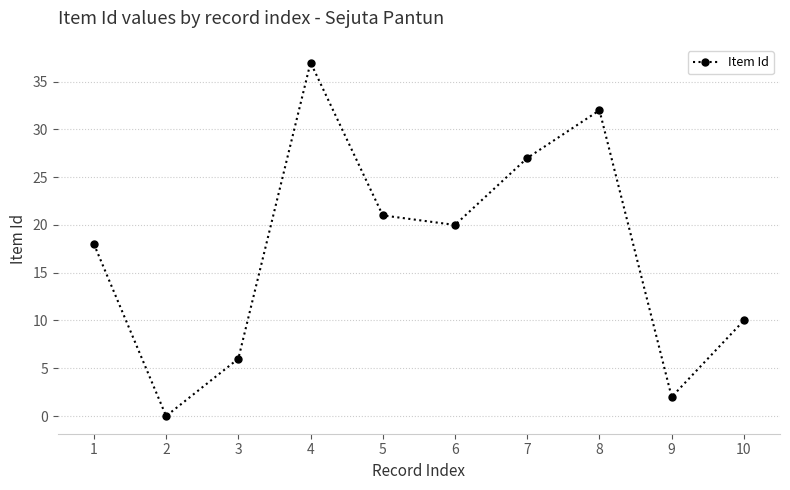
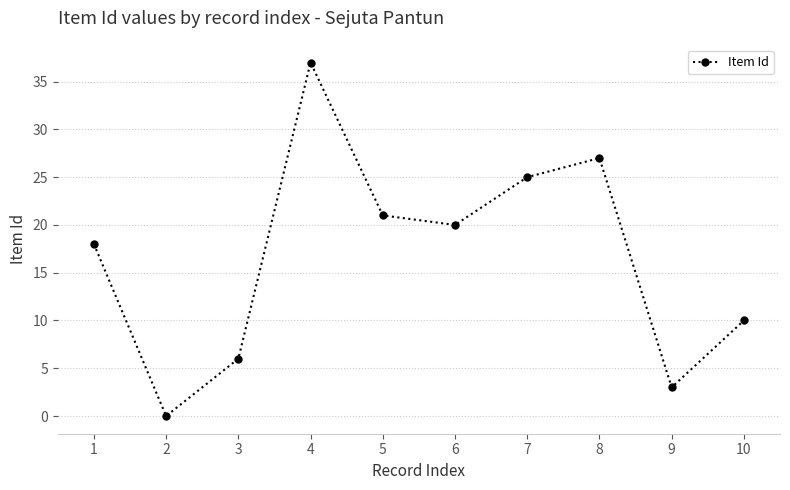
7: 27 -> 25
8: 32 -> 27
9: 2 -> 3
